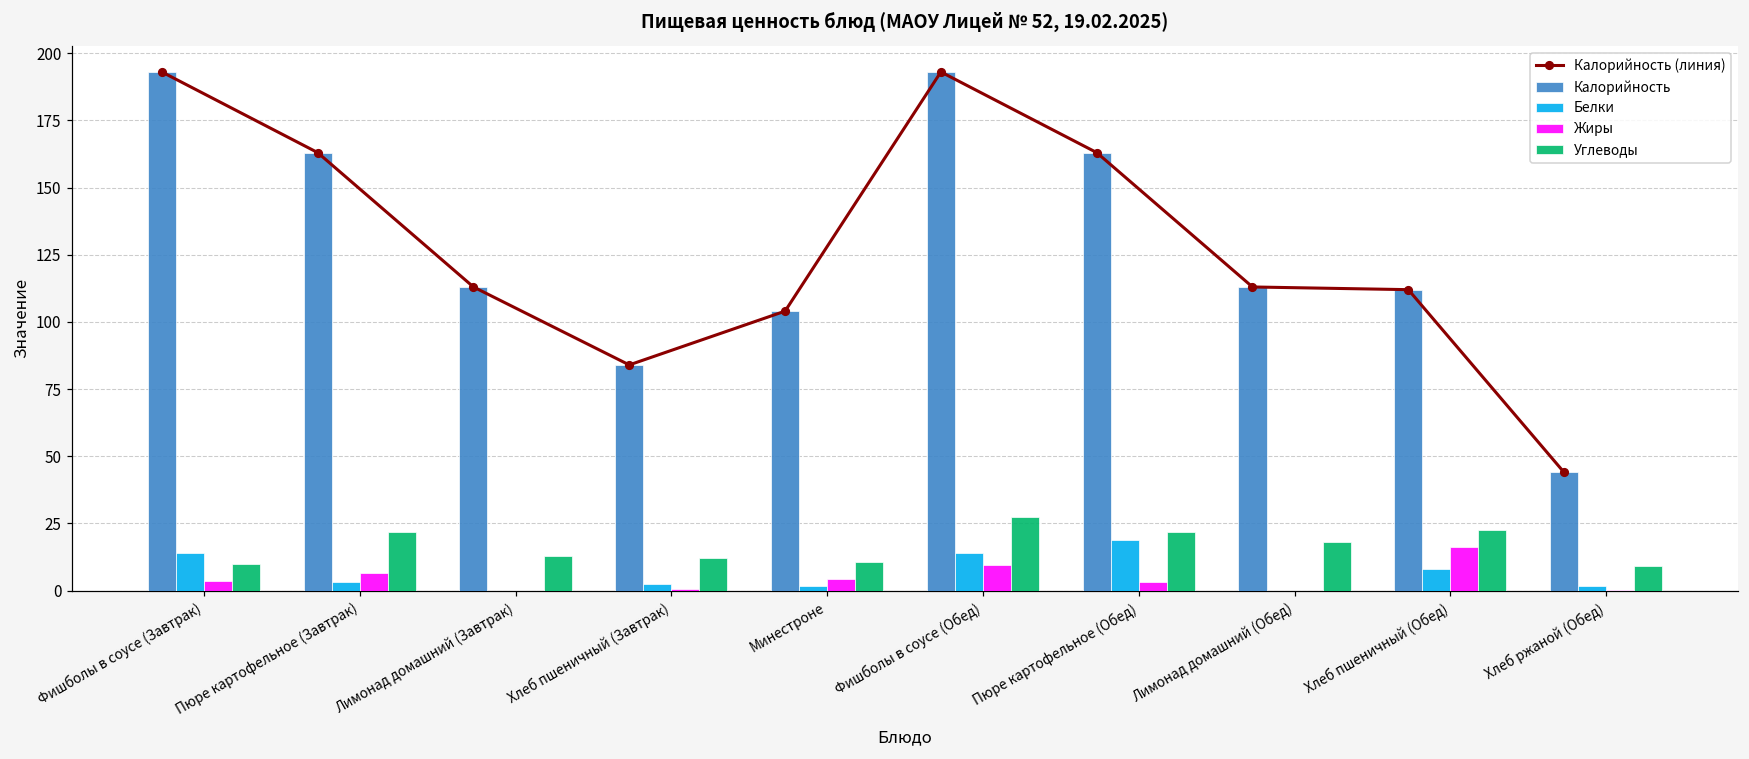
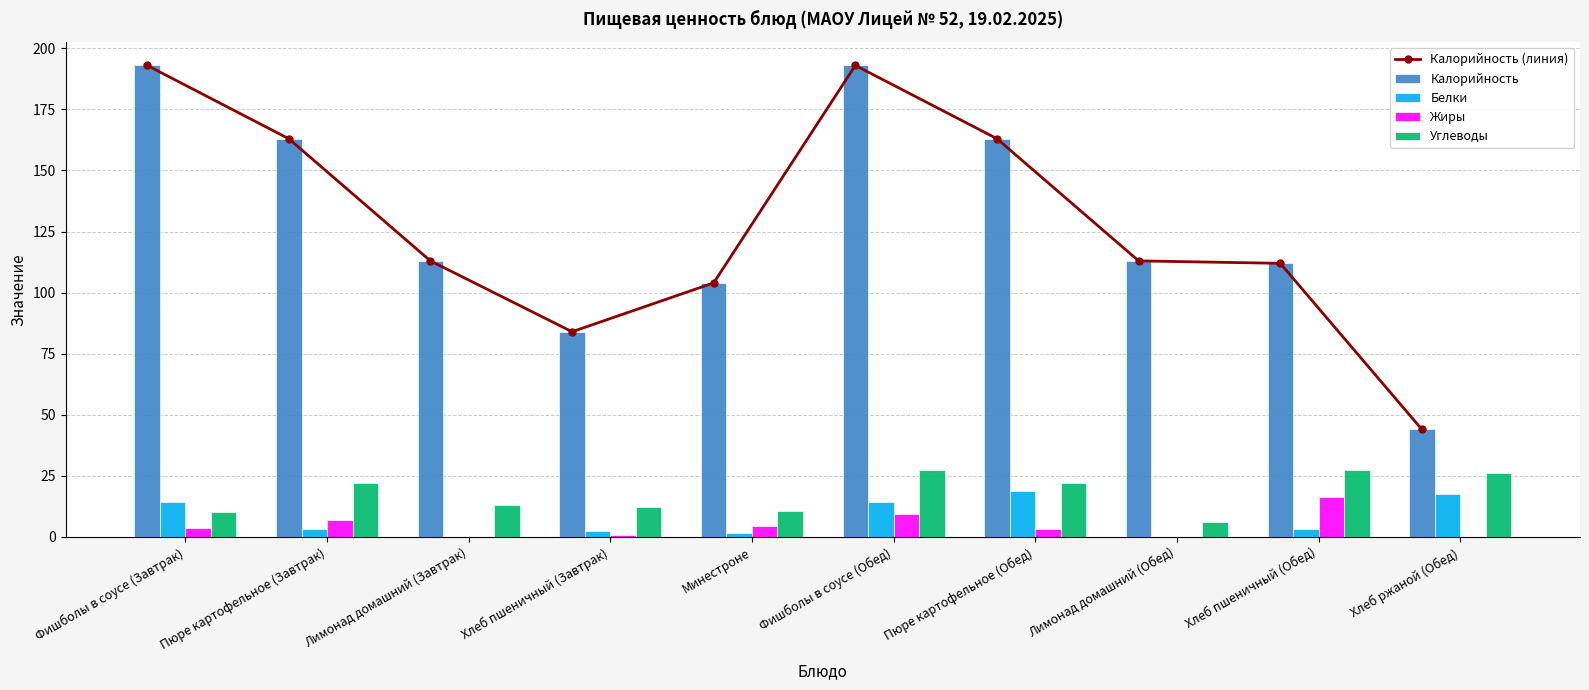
Углеводы, Лимонад домашний (Обед): 18 -> 6
Белки, Хлеб пшеничный (Обед): 8 -> 3
Углеводы, Хлеб пшеничный (Обед): 22 -> 28
Белки, Хлеб ржаной (Обед): 2 -> 18
Углеводы, Хлеб ржаной (Обед): 9 -> 26
